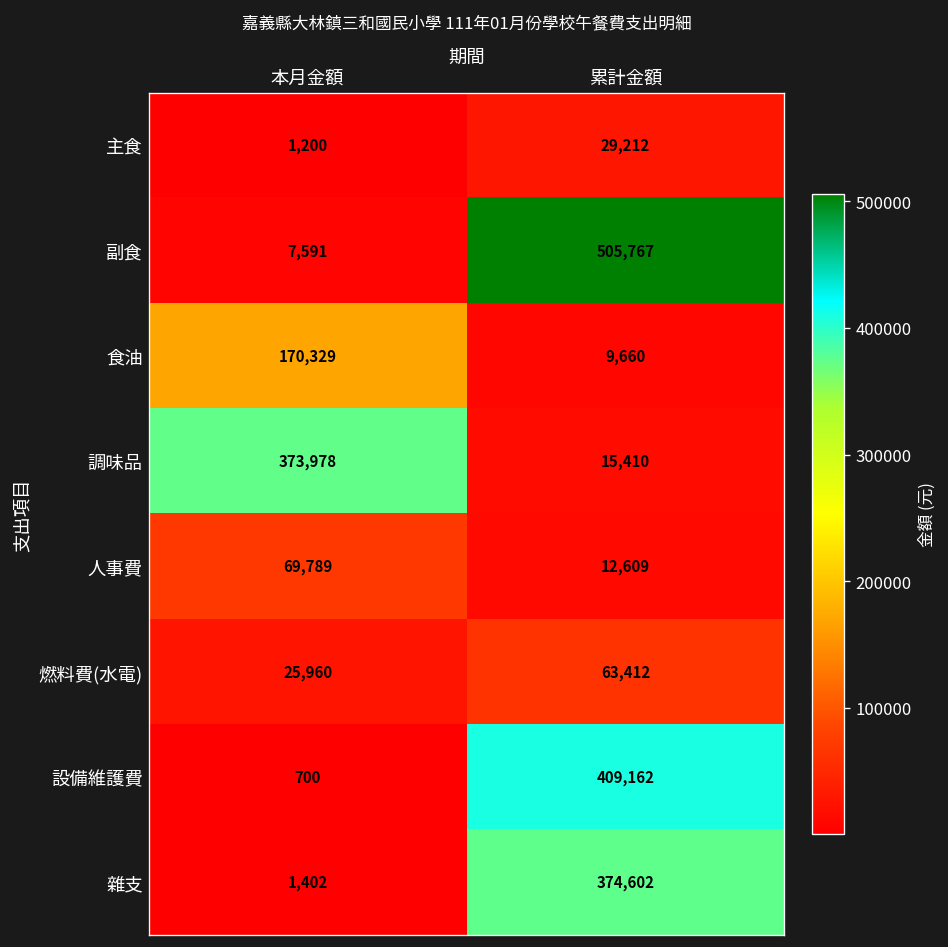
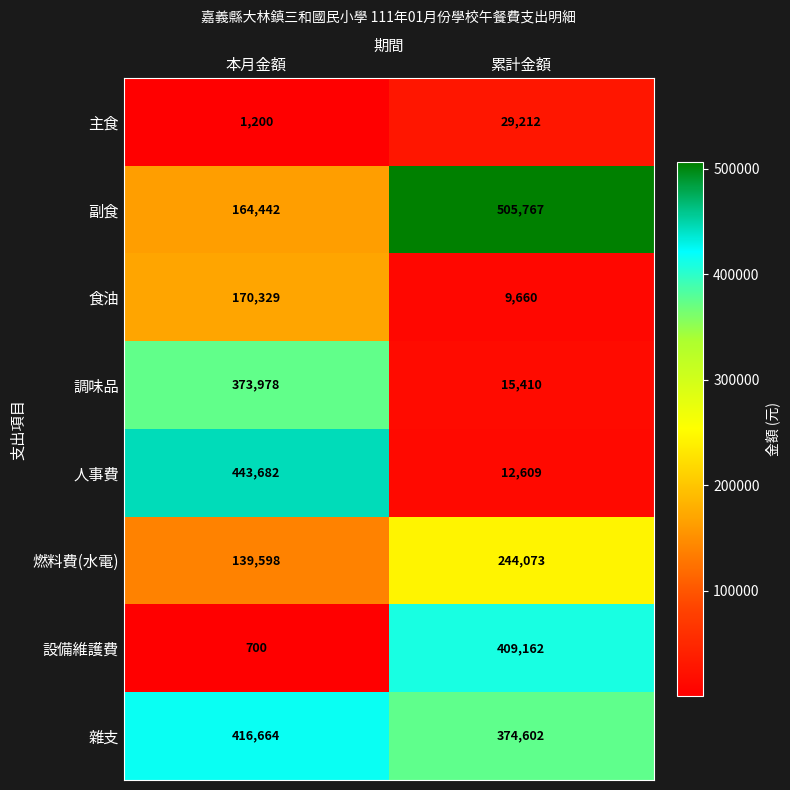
副食, 本月金額: 7,591 -> 164,442
人事費, 本月金額: 69,789 -> 443,682
燃料費(水電), 本月金額: 25,960 -> 139,598
燃料費(水電), 累計金額: 63,412 -> 244,073
雜支, 本月金額: 1,402 -> 416,664
